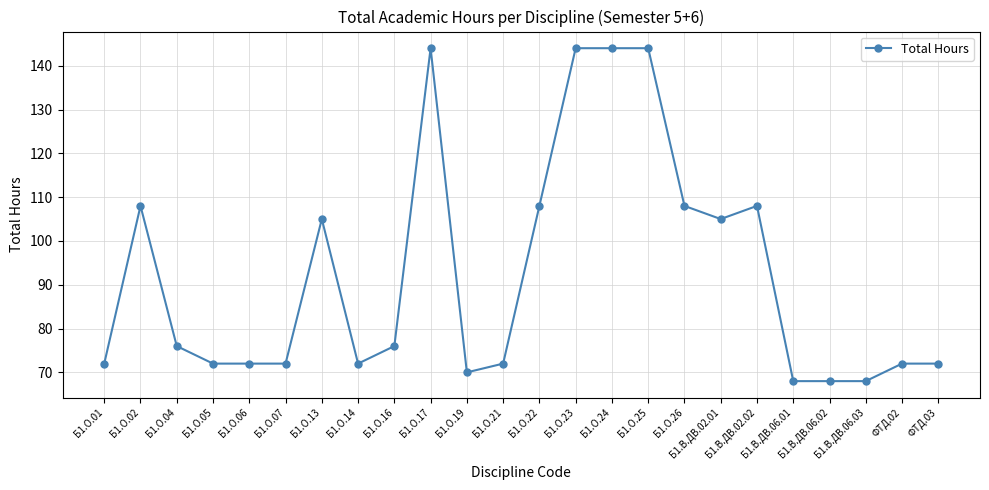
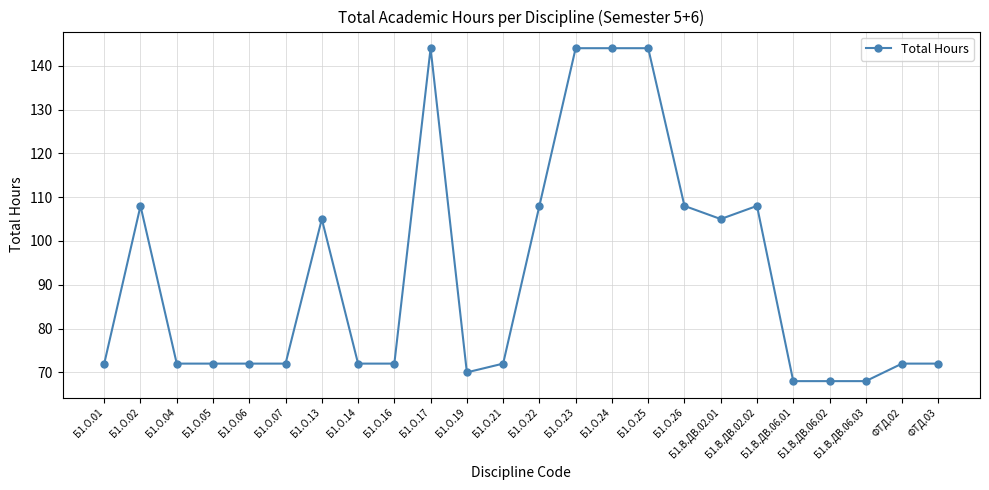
Б1.О.04: 76 -> 72
Б1.О.16: 76 -> 72
